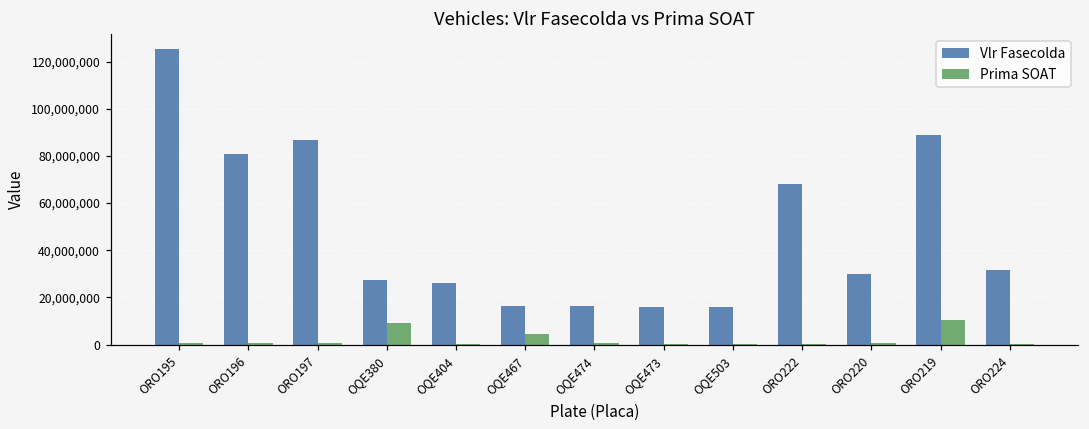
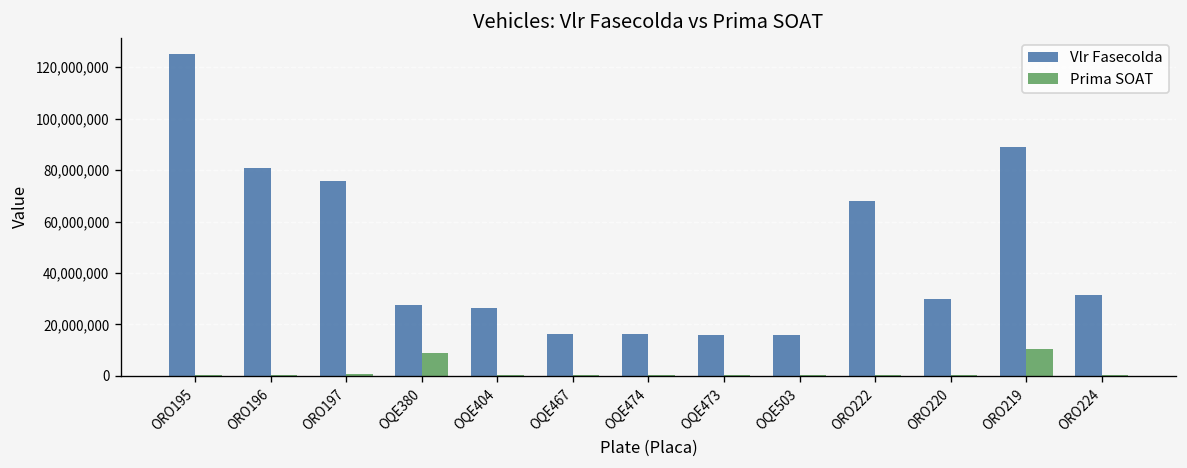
Vlr Fasecolda, ORO197: 87,000,000 -> 76,000,000
Prima SOAT, OQE467: 5,000,000 -> 1,000,000
